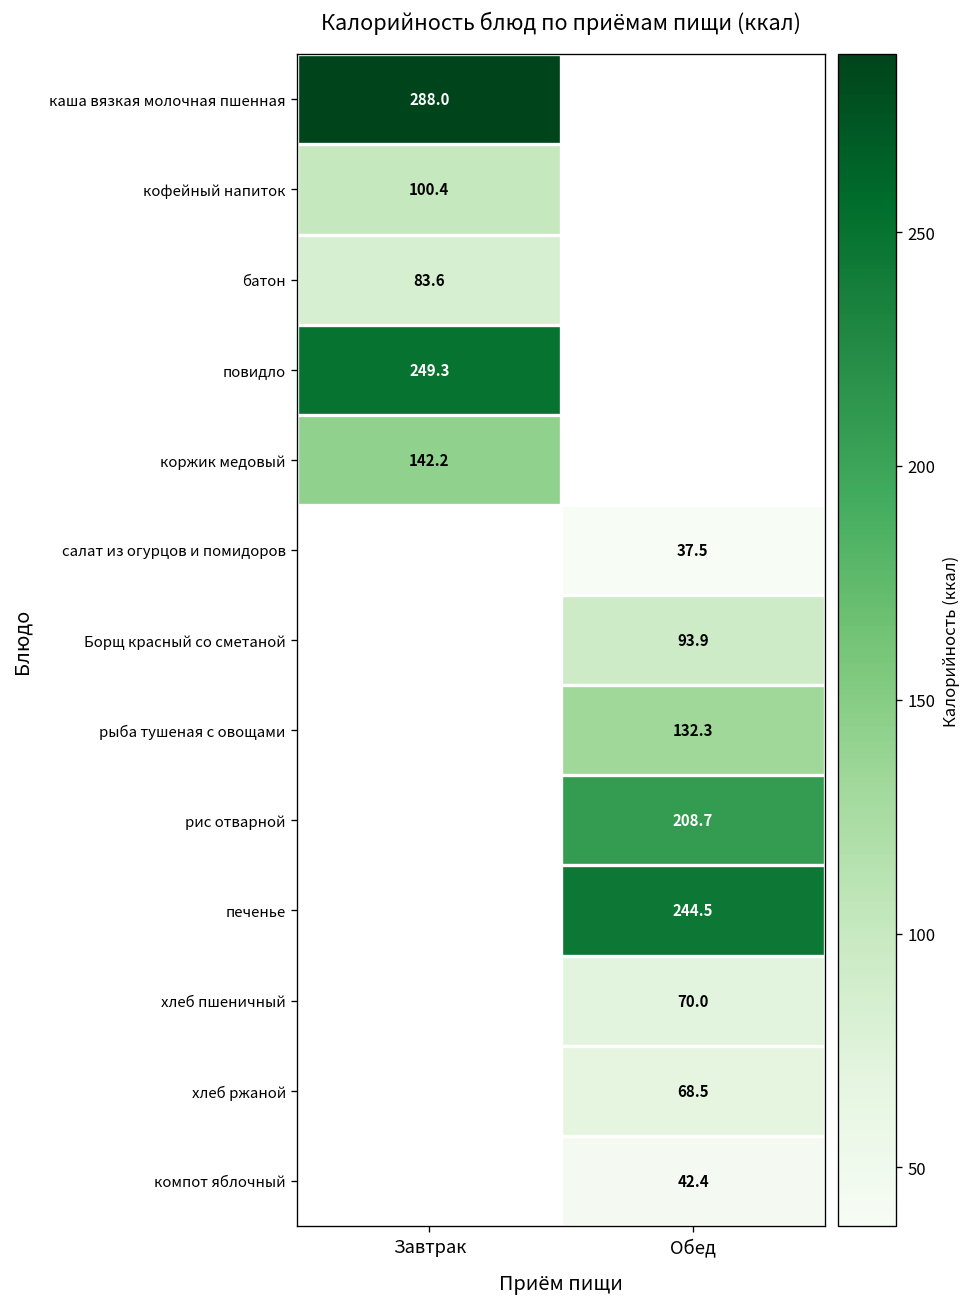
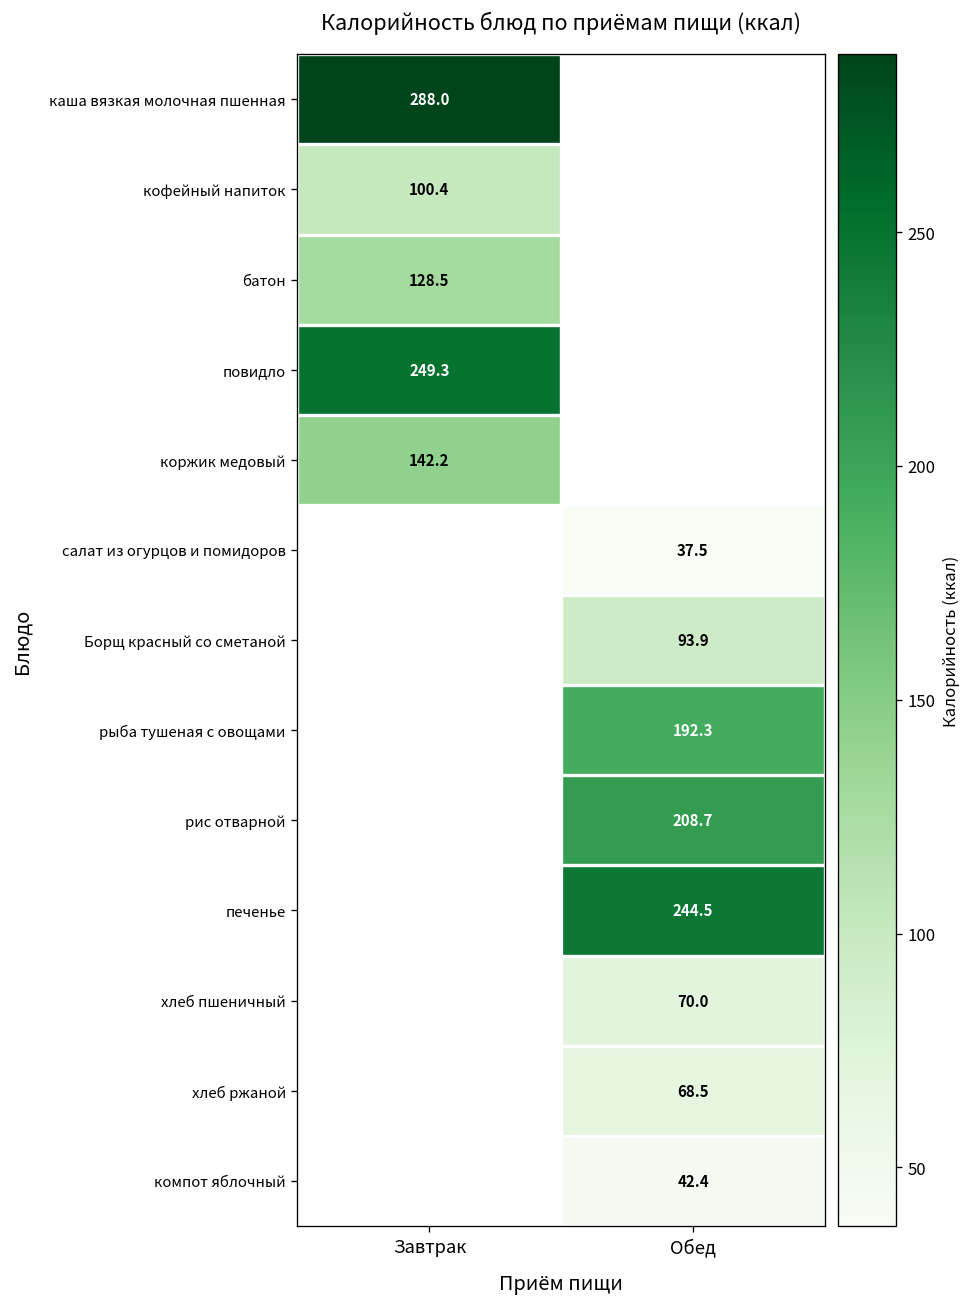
батон, Завтрак: 83.6 -> 128.5
рыба тушеная с овощами, Обед: 132.3 -> 192.3
